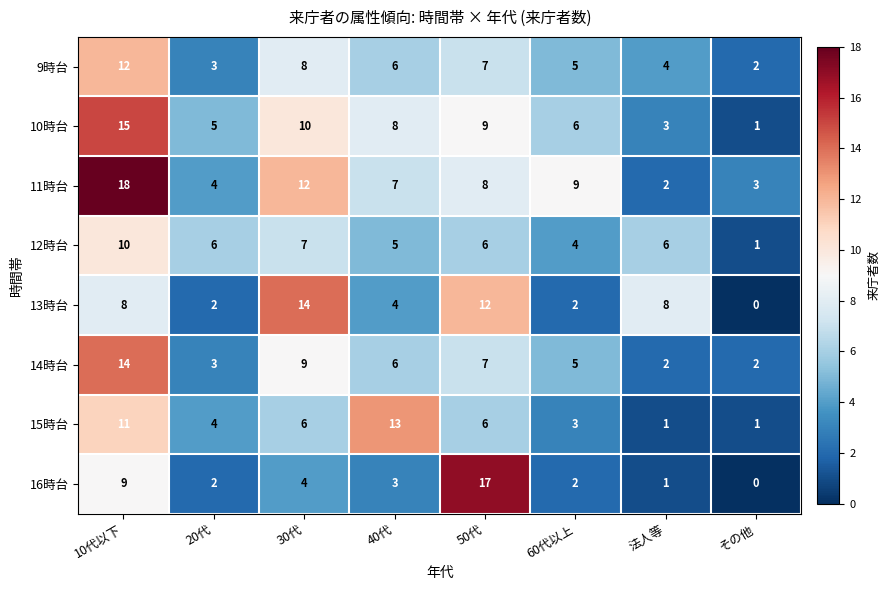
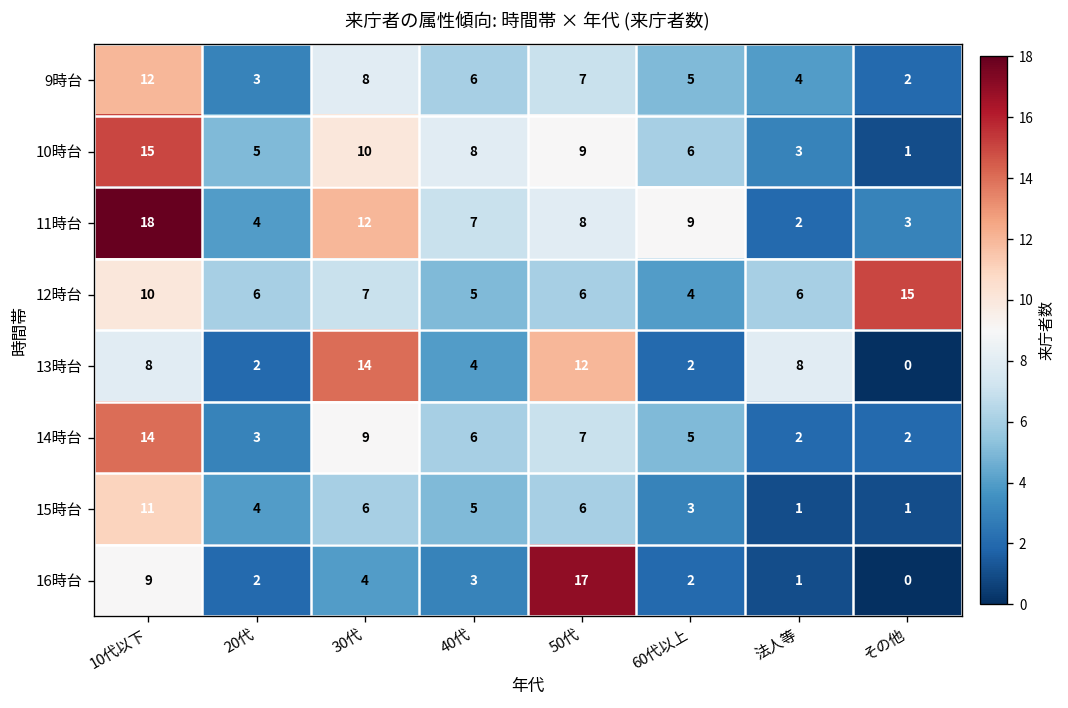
12時台, その他: 1 -> 15
15時台, 40代: 13 -> 5
